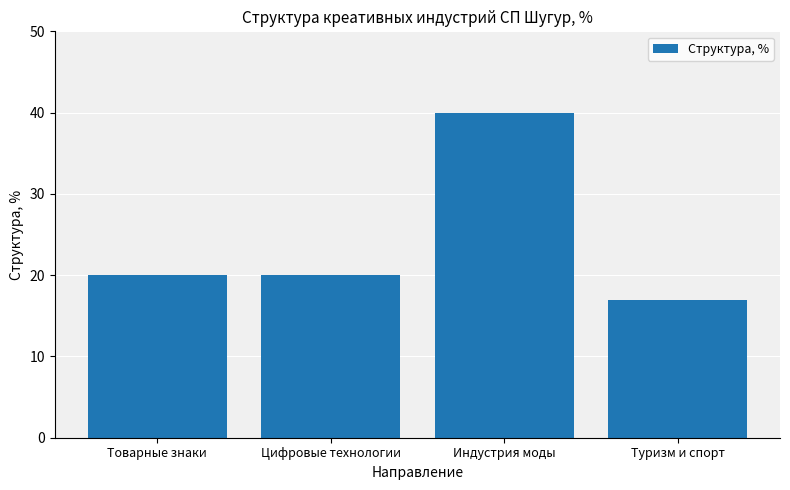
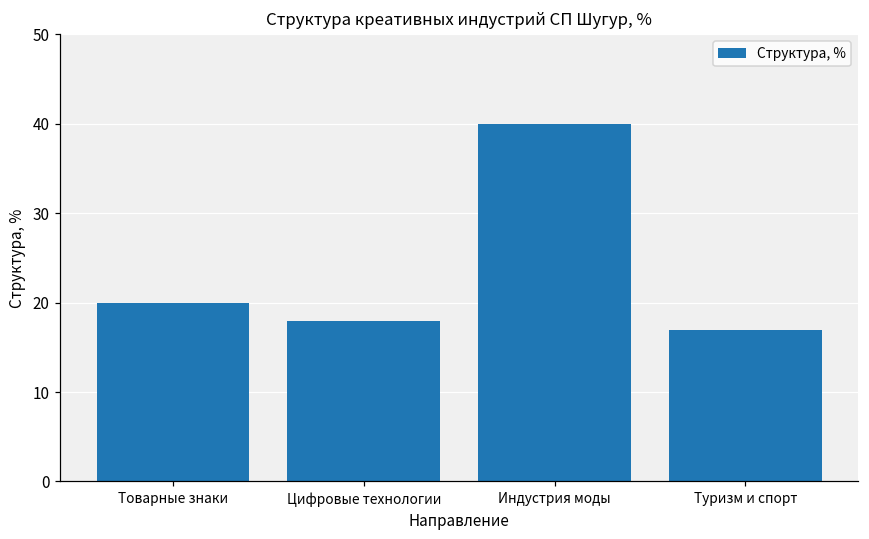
Цифровые технологии: 20 -> 18
